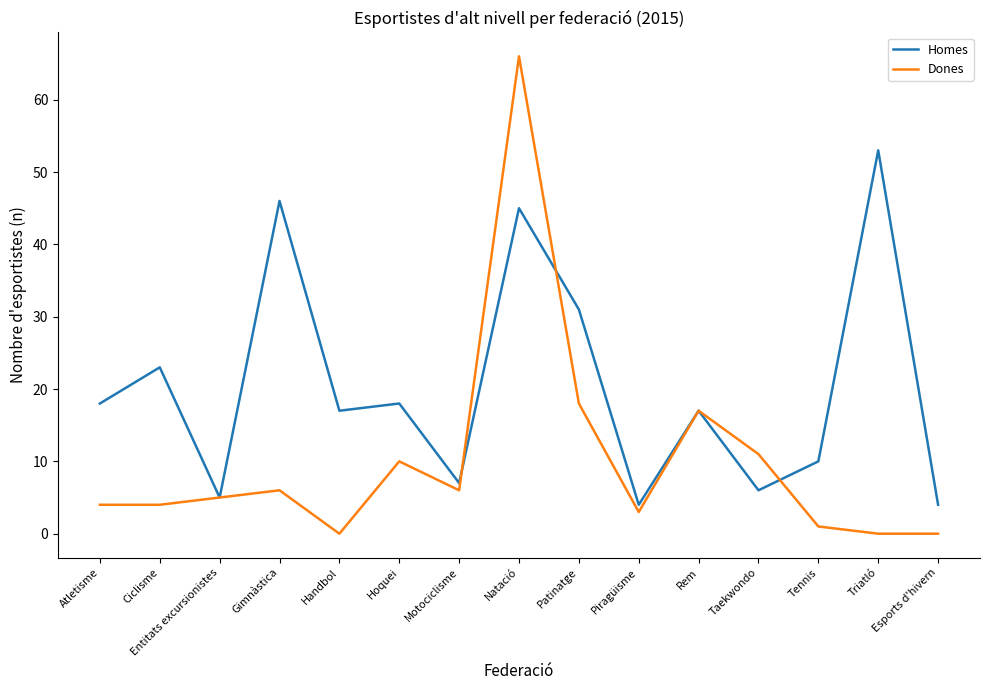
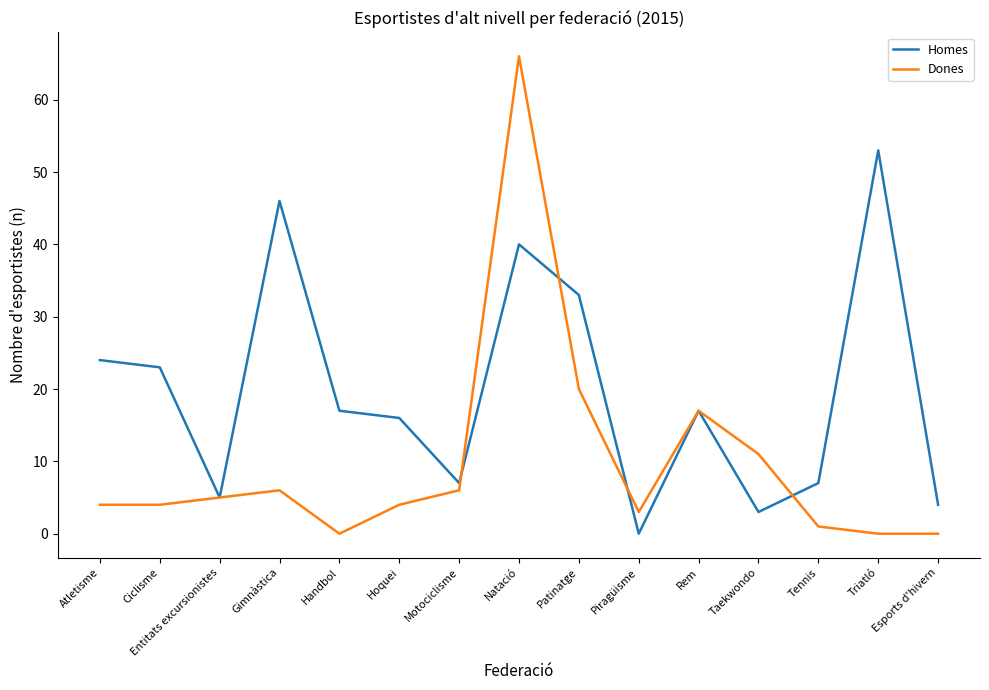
Homes, Atletisme: 18 -> 24
Homes, Hoquei: 18 -> 16
Dones, Hoquei: 10 -> 4
Homes, Natació: 45 -> 40
Homes, Patinatge: 31 -> 33
Dones, Patinatge: 18 -> 20
Homes, Piragüisme: 4 -> 0
Homes, Taekwondo: 6 -> 3
Homes, Tennis: 10 -> 7
